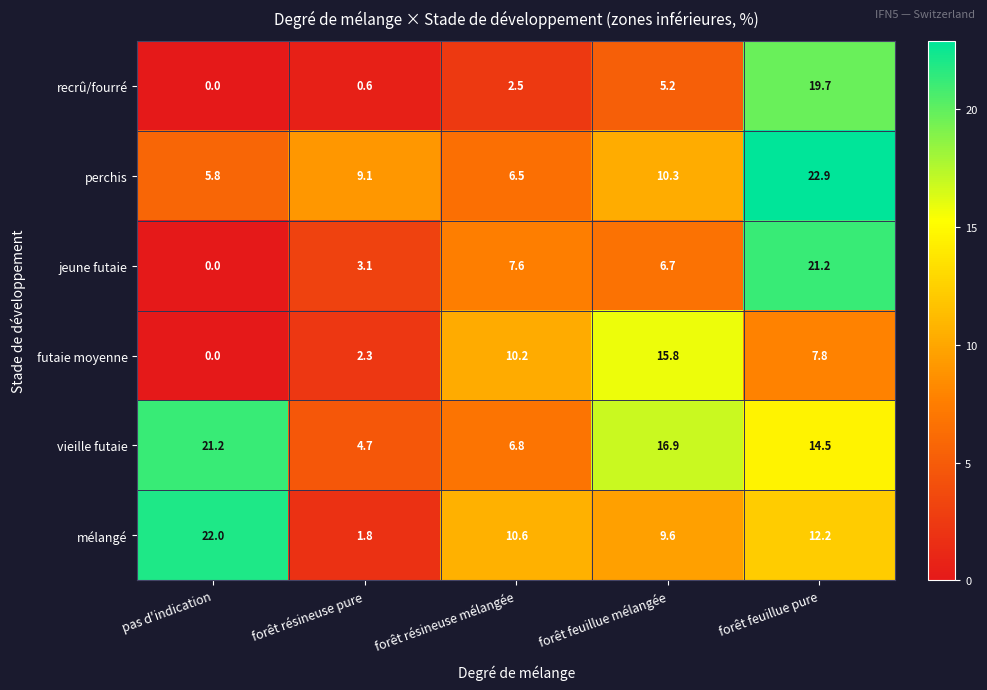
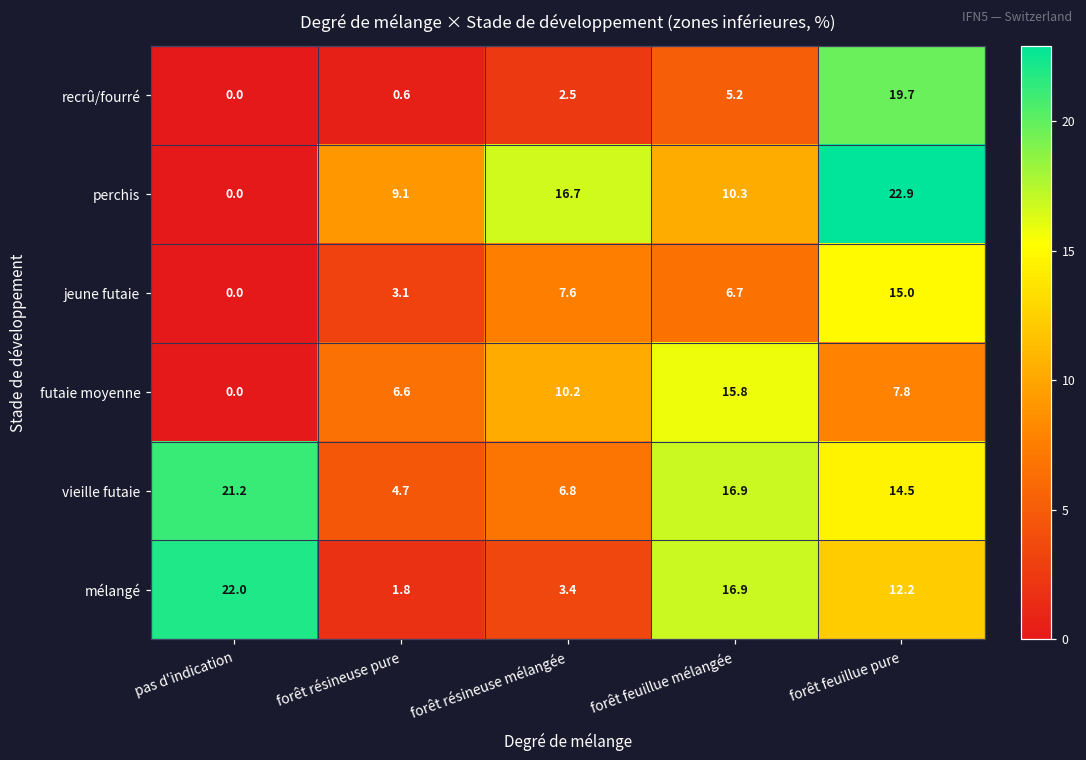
perchis, pas d'indication: 5.8 -> 0.0
perchis, forêt résineuse mélangée: 6.5 -> 16.7
jeune futaie, forêt feuillue pure: 21.2 -> 15.0
futaie moyenne, forêt résineuse pure: 2.3 -> 6.6
mélangé, forêt résineuse mélangée: 10.6 -> 3.4
mélangé, forêt feuillue mélangée: 9.6 -> 16.9
